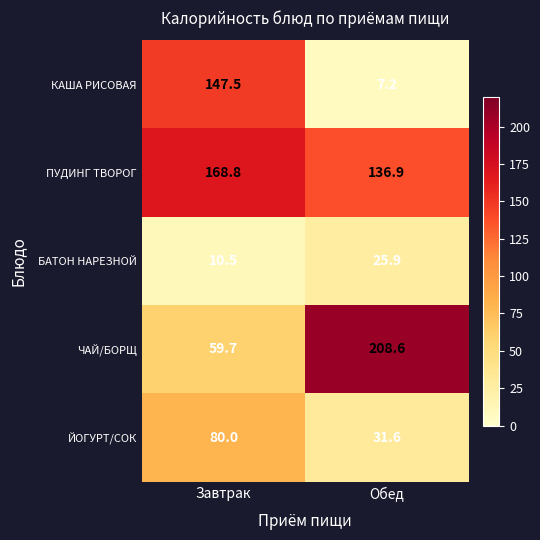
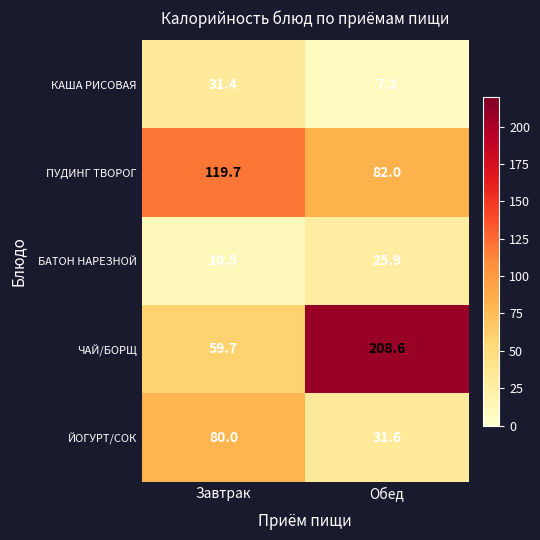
КАША РИСОВАЯ, Завтрак: 147.5 -> 31.4
ПУДИНГ ТВОРОГ, Завтрак: 168.8 -> 119.7
ПУДИНГ ТВОРОГ, Обед: 136.9 -> 82.0
